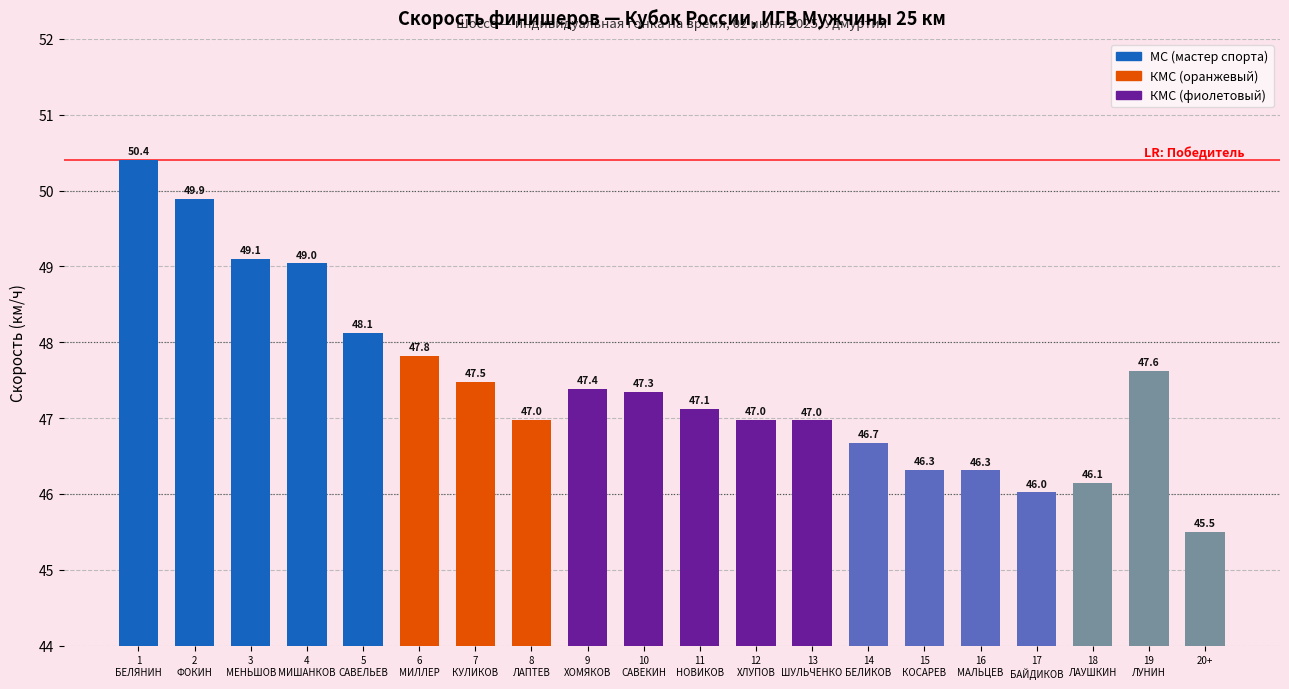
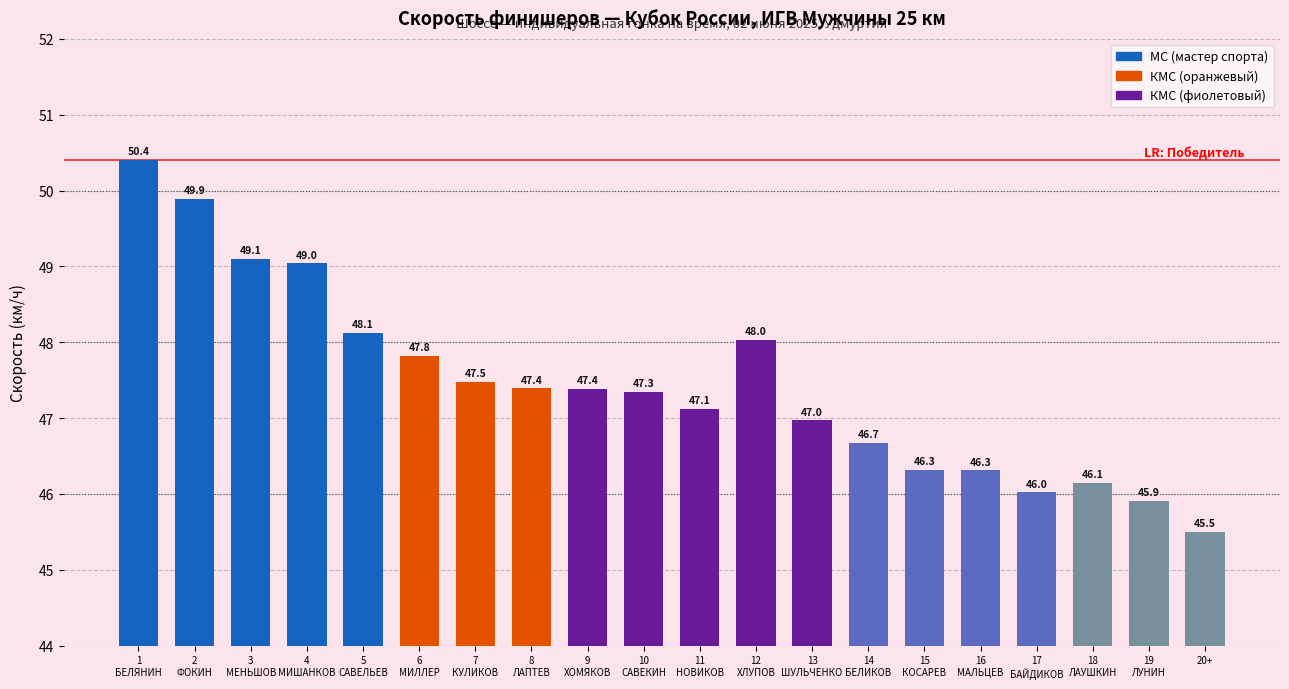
8 ЛАПТЕВ: 47.0 -> 47.4
12 ХЛУПОВ: 47.0 -> 48.0
19 ЛУНИН: 47.6 -> 45.9
